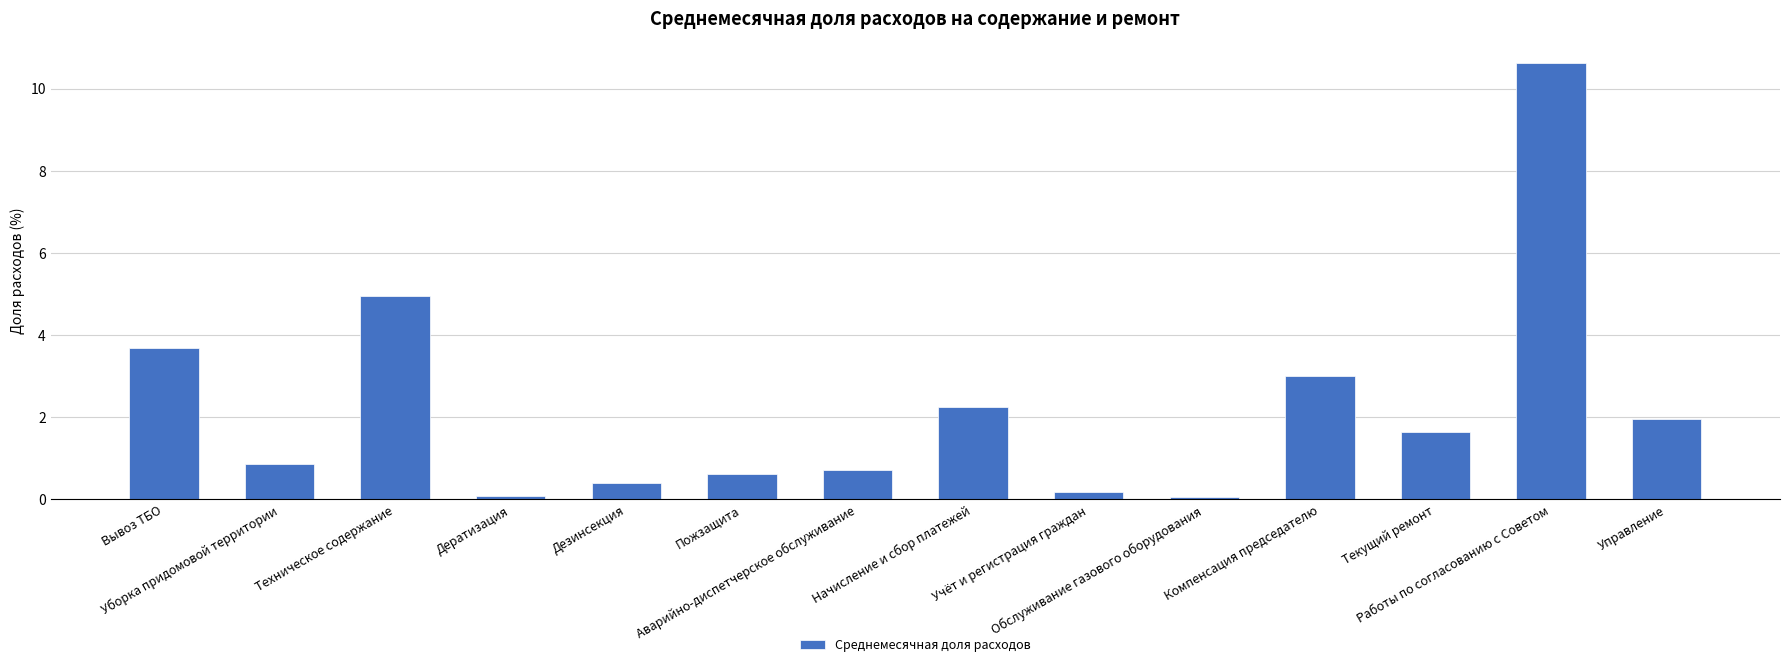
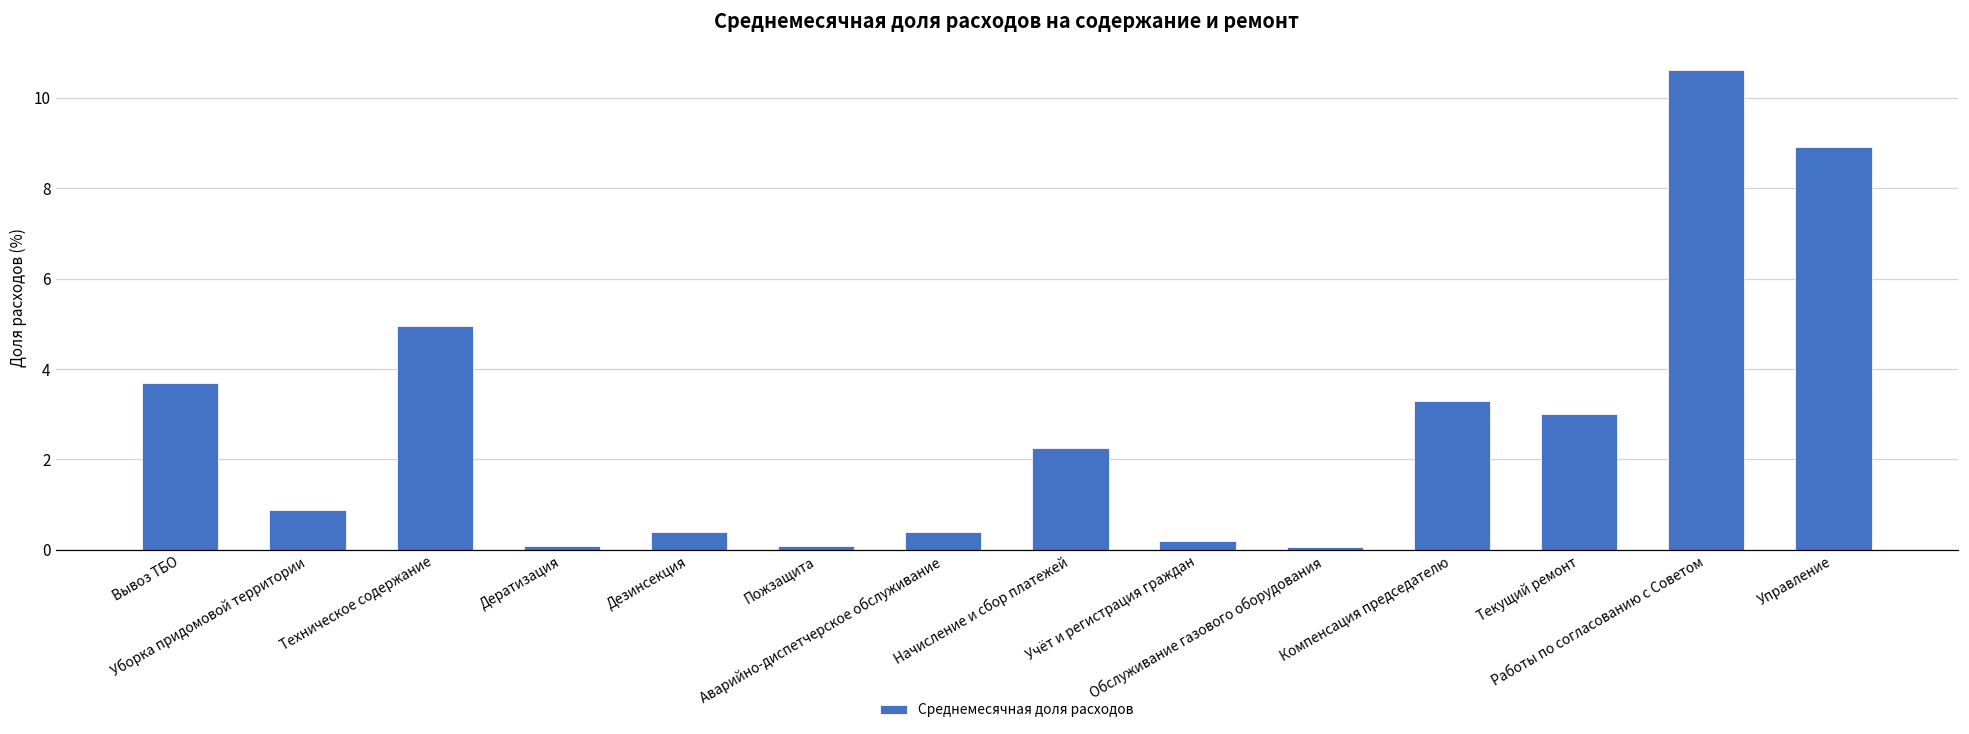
Пожзащита: 0.6 -> 0.1
Аварийно-диспетчерское обслуживание: 0.7 -> 0.4
Компенсация председателю: 3.0 -> 3.3
Текущий ремонт: 1.6 -> 3.0
Управление: 2.0 -> 8.9
